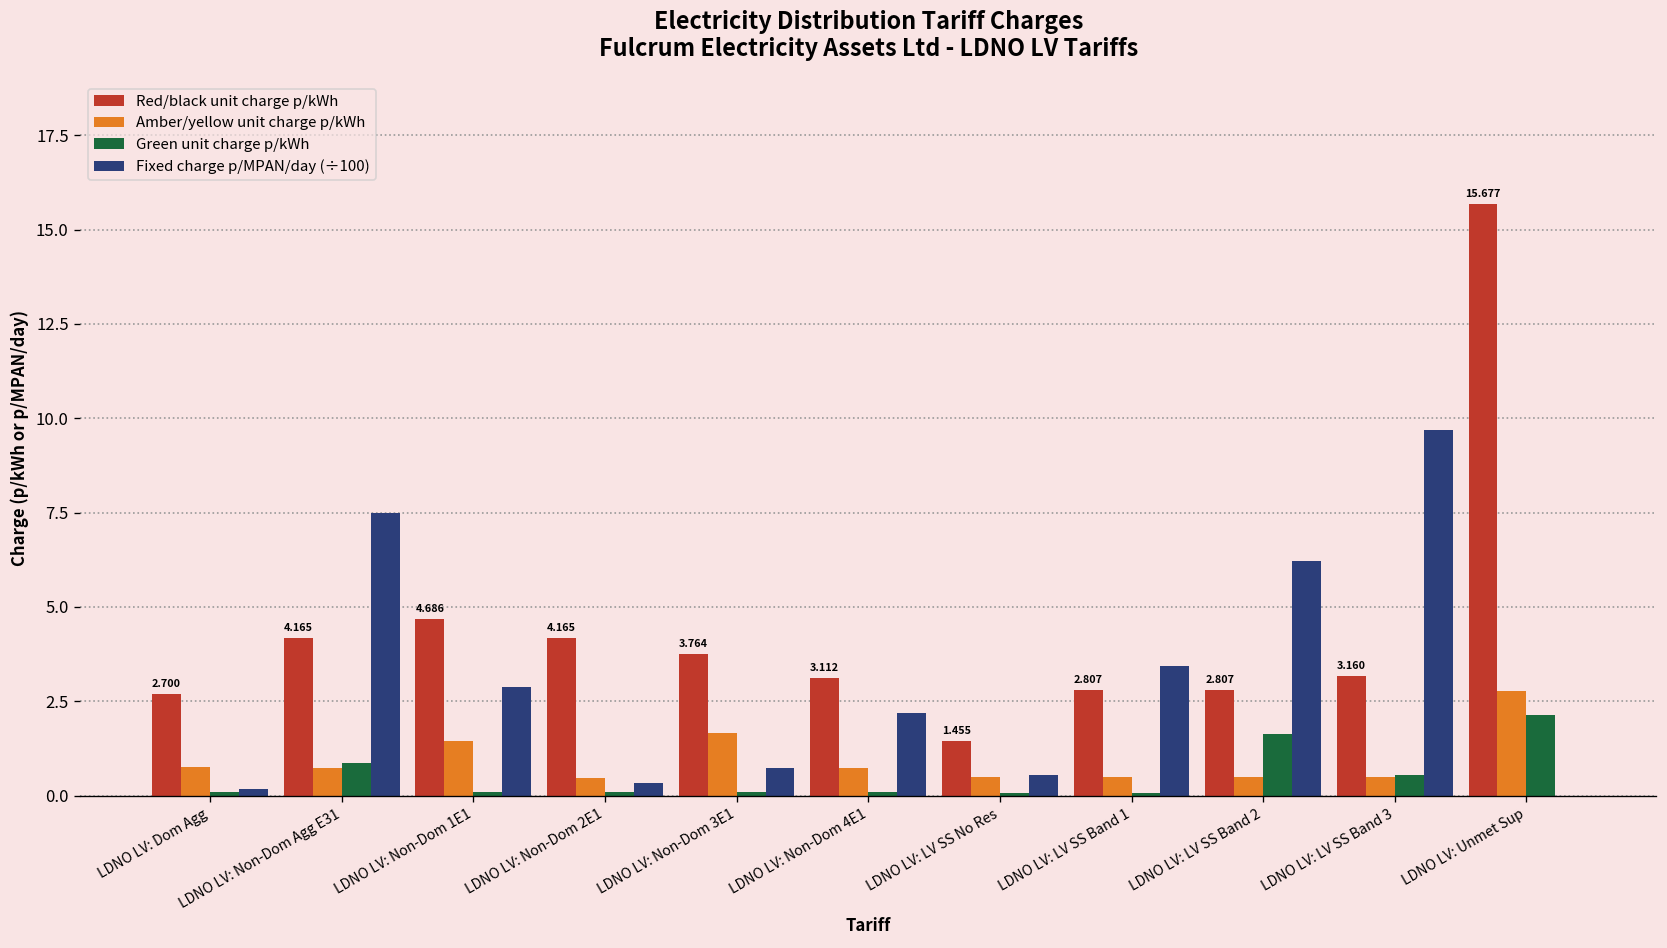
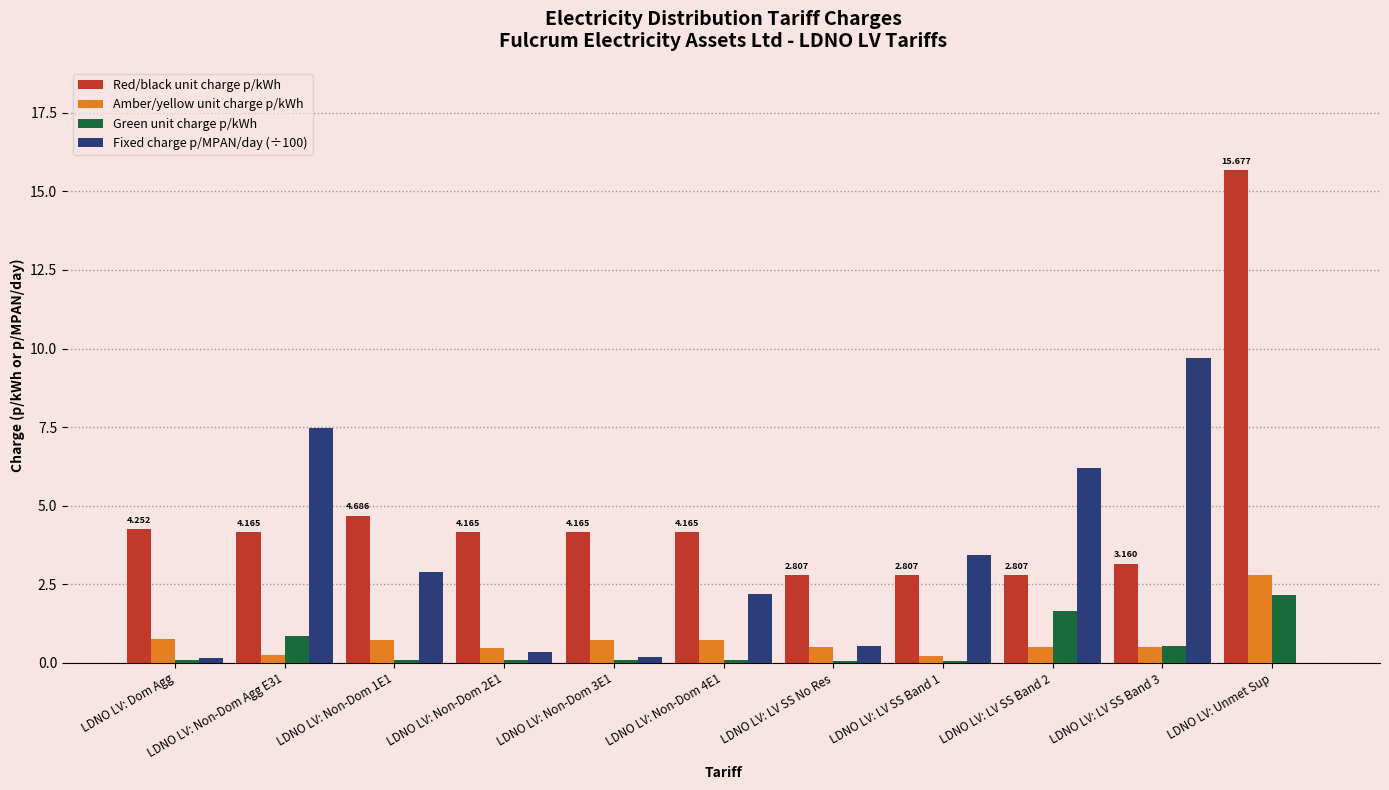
Red/black unit charge p/kWh, LDNO LV: Dom Agg: 2.700 -> 4.252
Amber/yellow unit charge p/kWh, LDNO LV: Non-Dom Agg E31: 0.7 -> 0.3
Amber/yellow unit charge p/kWh, LDNO LV: Non-Dom 1E1: 1.4 -> 0.7
Red/black unit charge p/kWh, LDNO LV: Non-Dom 3E1: 3.764 -> 4.165
Amber/yellow unit charge p/kWh, LDNO LV: Non-Dom 3E1: 1.7 -> 0.7
Fixed charge p/MPAN/day (÷100), LDNO LV: Non-Dom 3E1: 0.7 -> 0.2
Red/black unit charge p/kWh, LDNO LV: Non-Dom 4E1: 3.112 -> 4.165
Red/black unit charge p/kWh, LDNO LV: LV SS No Res: 1.455 -> 2.807
Amber/yellow unit charge p/kWh, LDNO LV: LV SS Band 1: 0.5 -> 0.2
